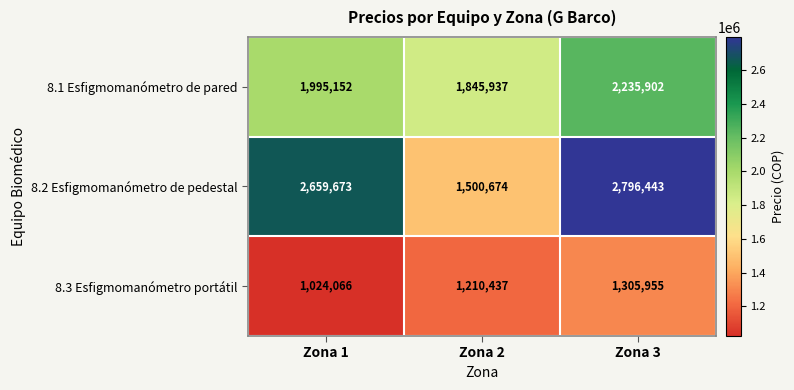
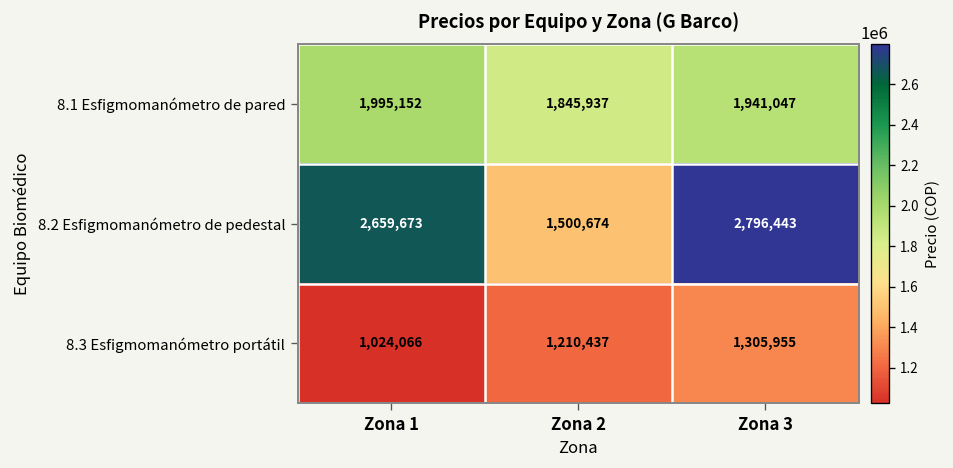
8.1 Esfigmomanómetro de pared, Zona 3: 2,235,902 -> 1,941,047
